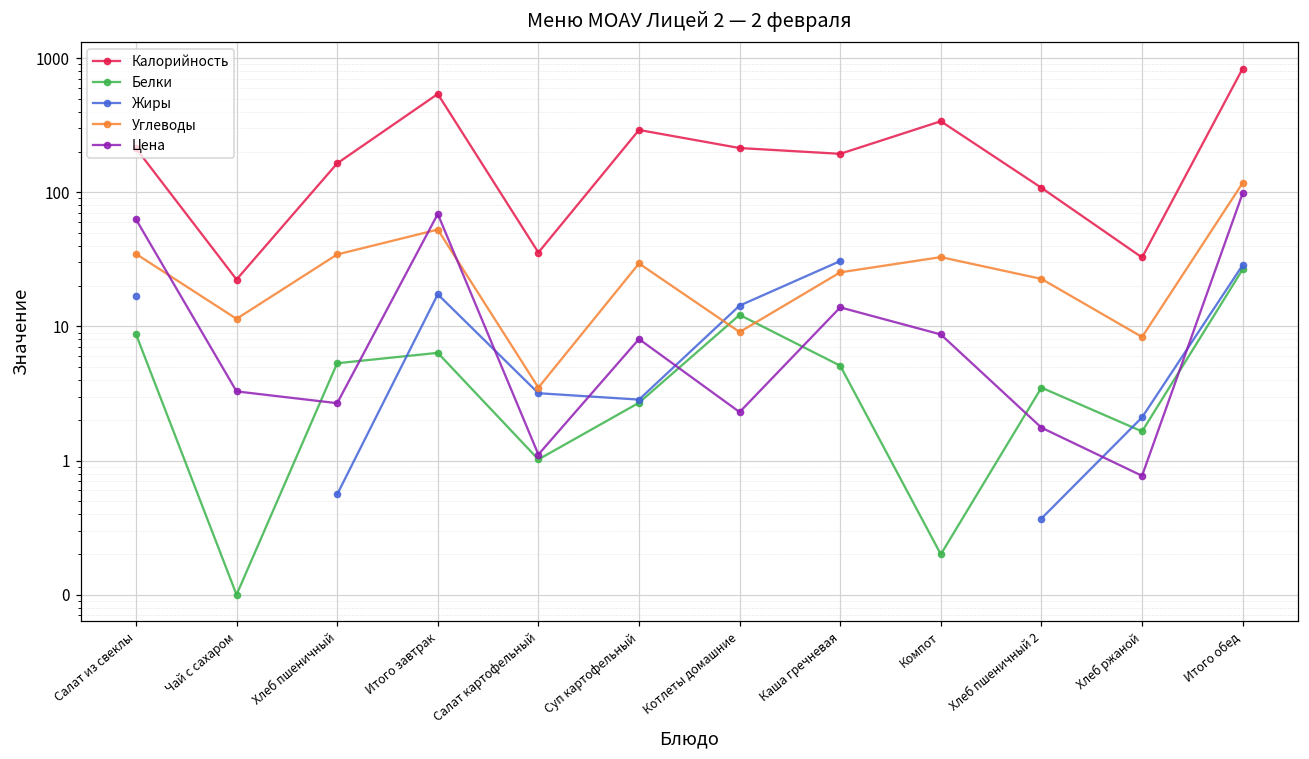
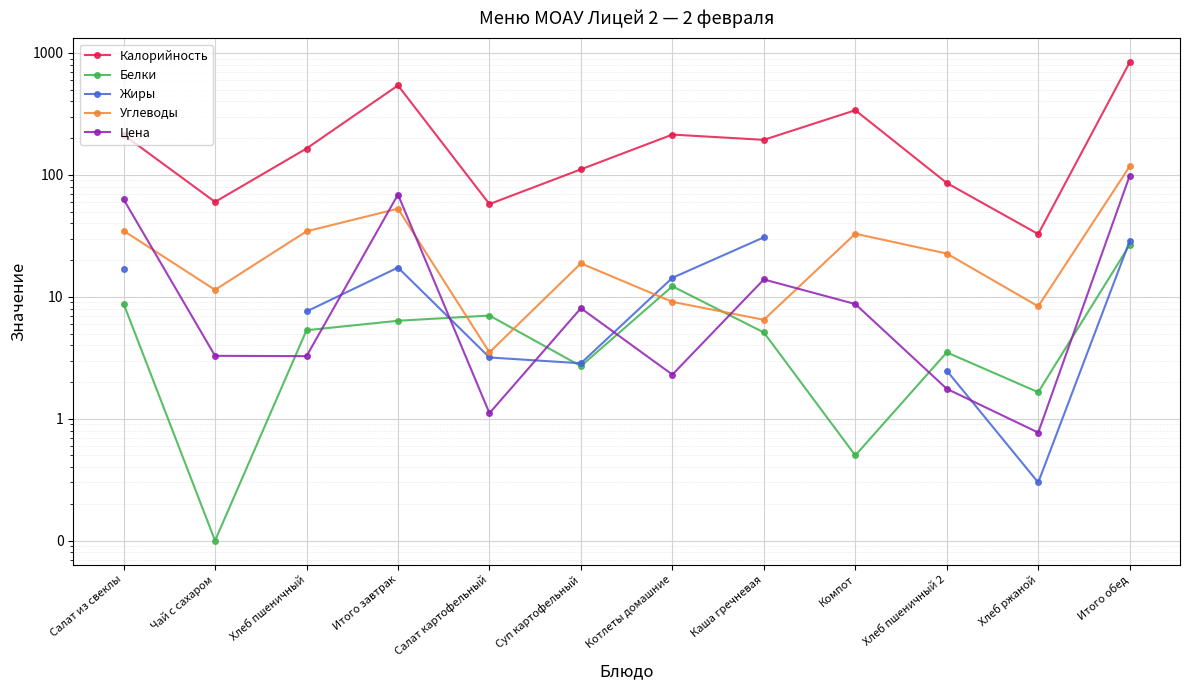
Калорийность, Чай с сахаром: 22 -> 60
Жиры, Хлеб пшеничный: 0.6 -> 8
Цена, Хлеб пшеничный: 2.7 -> 3.3
Калорийность, Салат картофельный: 36 -> 60
Белки, Салат картофельный: 1.0 -> 7
Калорийность, Суп картофельный: 290 -> 110
Углеводы, Суп картофельный: 30 -> 19
Углеводы, Каша гречневая: 25 -> 6
Белки, Компот: 0.2 -> 0.5
Калорийность, Хлеб пшеничный 2: 110 -> 90
Жиры, Хлеб пшеничный 2: 0.37 -> 2.5
Жиры, Хлеб ржаной: 2.1 -> 0.3
